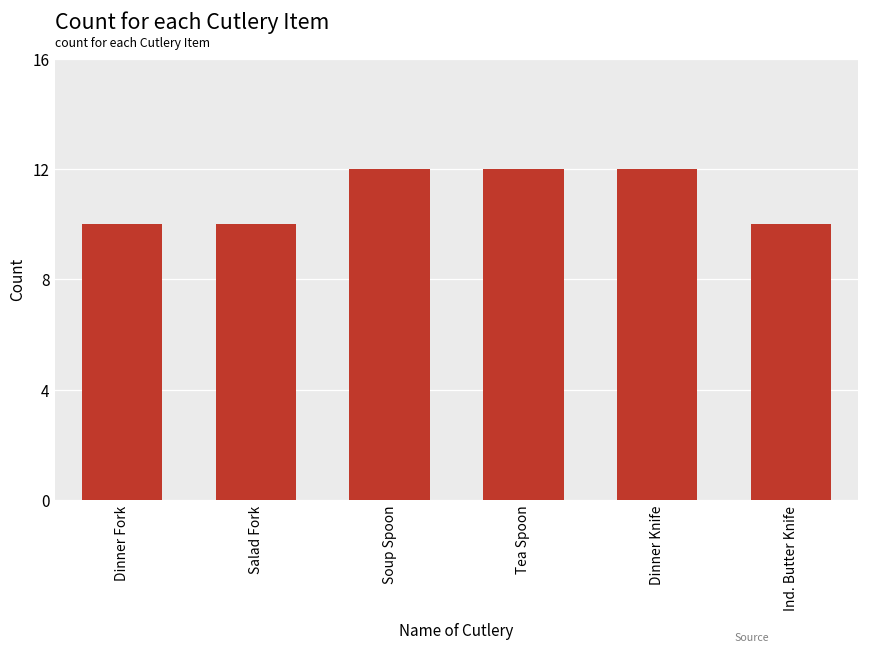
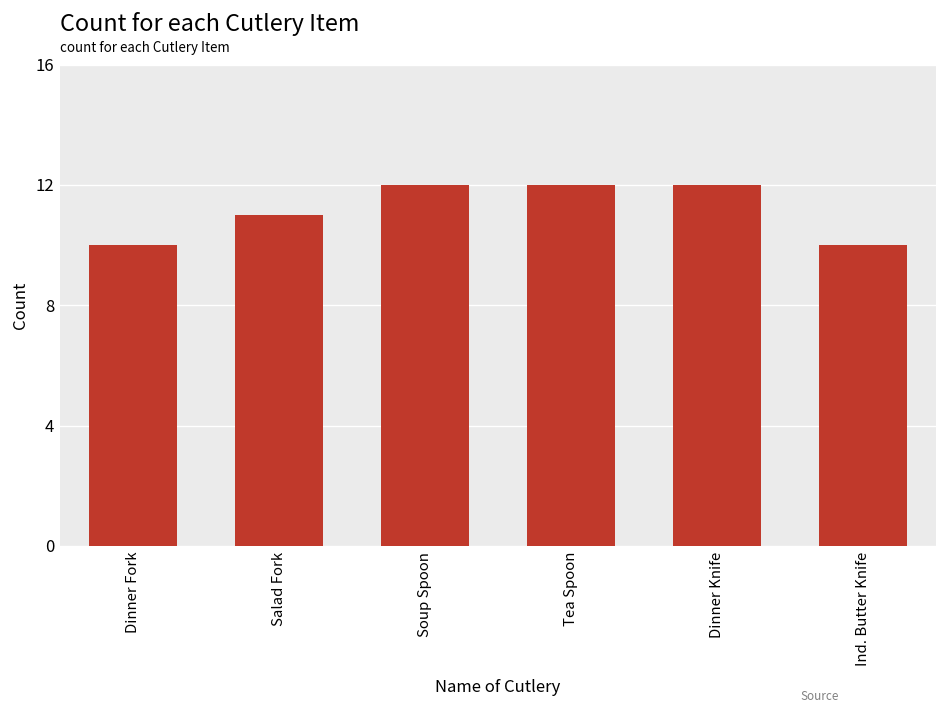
Salad Fork: 10 -> 11
